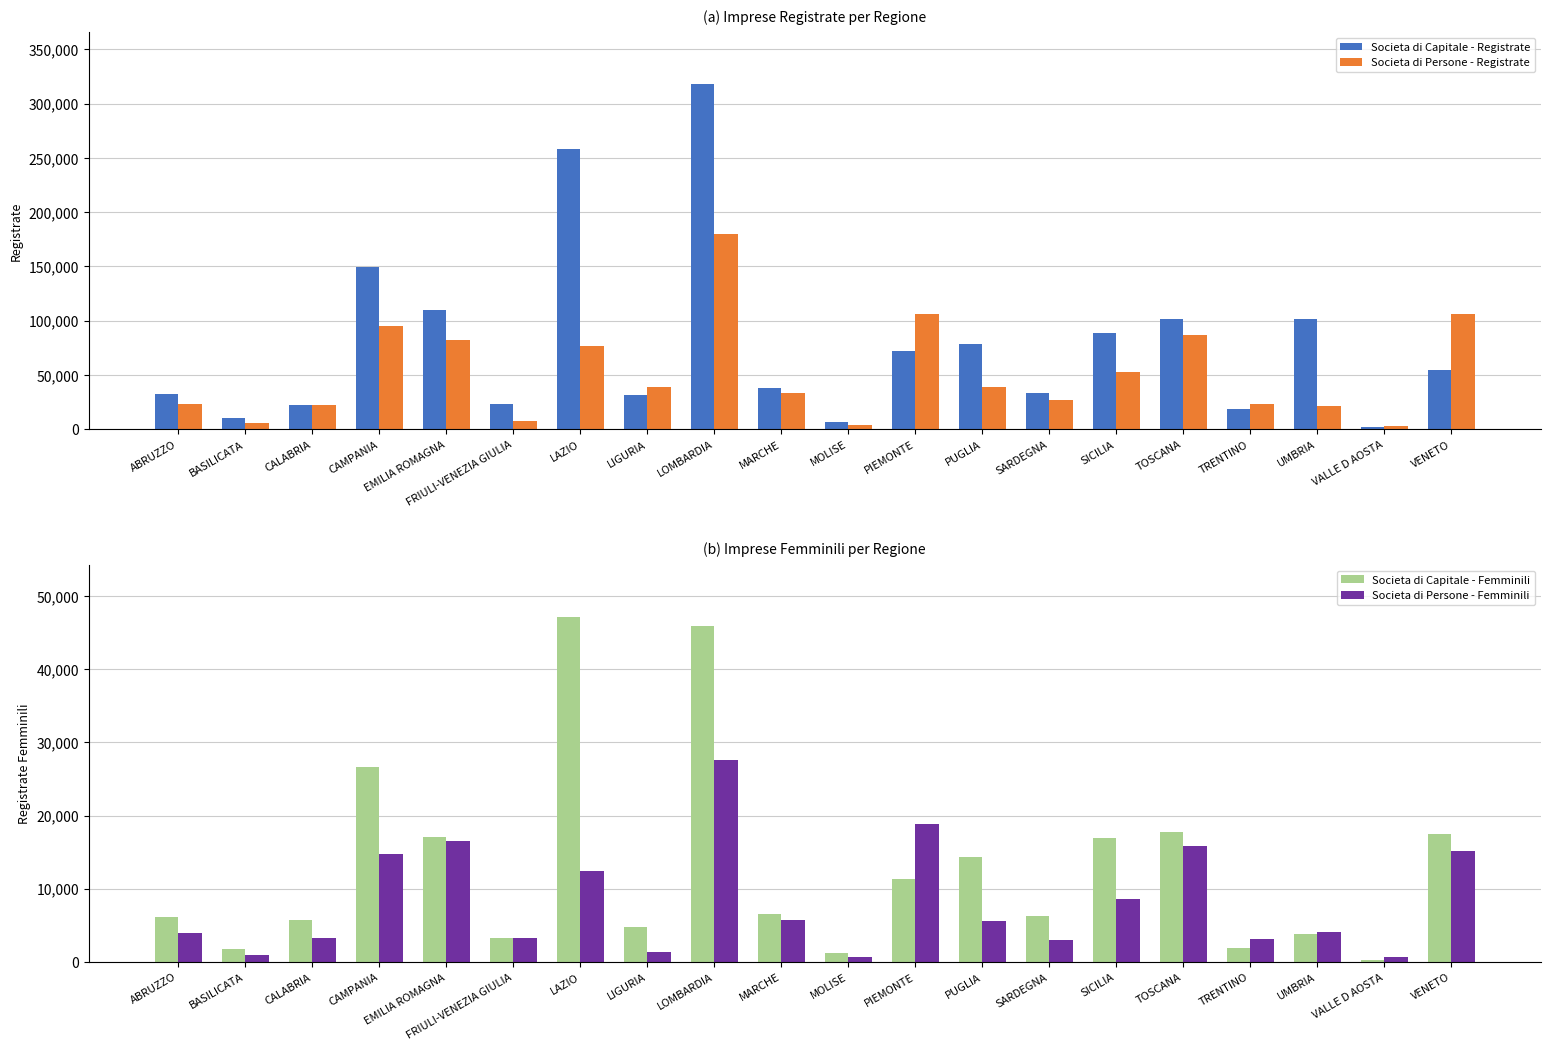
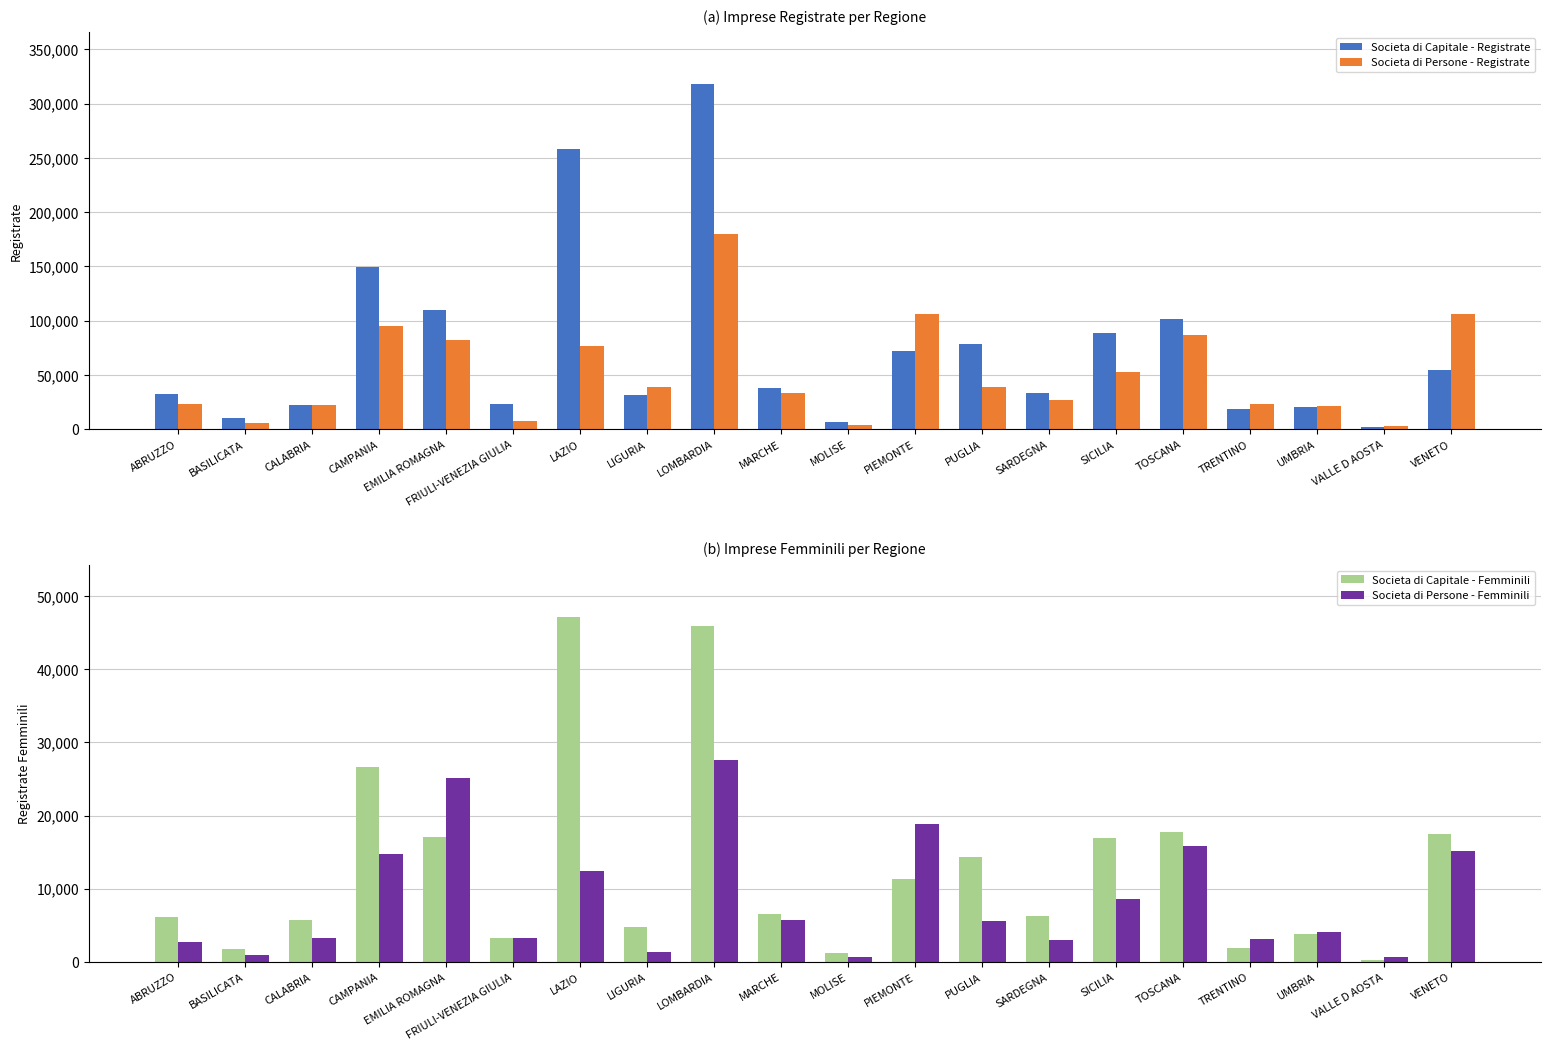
(a) Imprese Registrate per Regione, Societa di Capitale - Registrate, UMBRIA: 102,000 -> 21,000
(b) Imprese Femminili per Regione, Societa di Persone - Femminili, ABRUZZO: 4,000 -> 3,000
(b) Imprese Femminili per Regione, Societa di Persone - Femminili, EMILIA ROMAGNA: 17,000 -> 25,000
